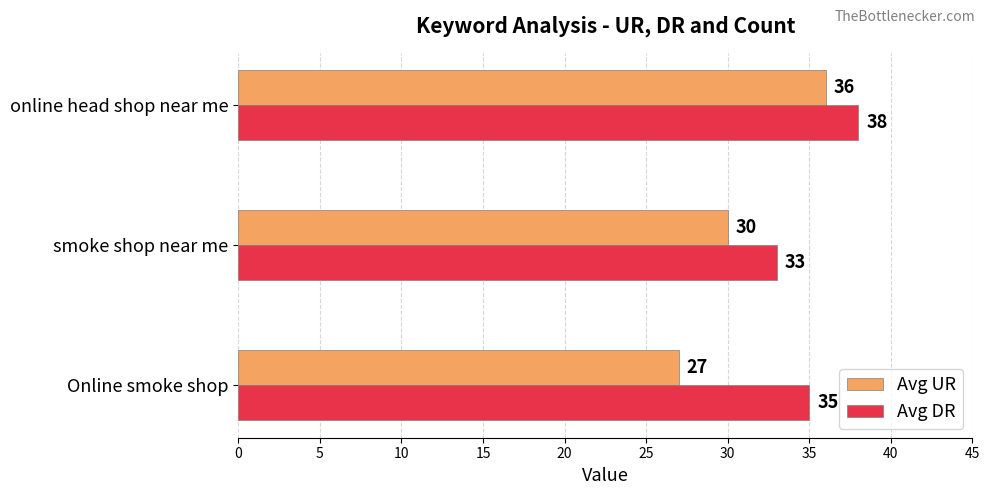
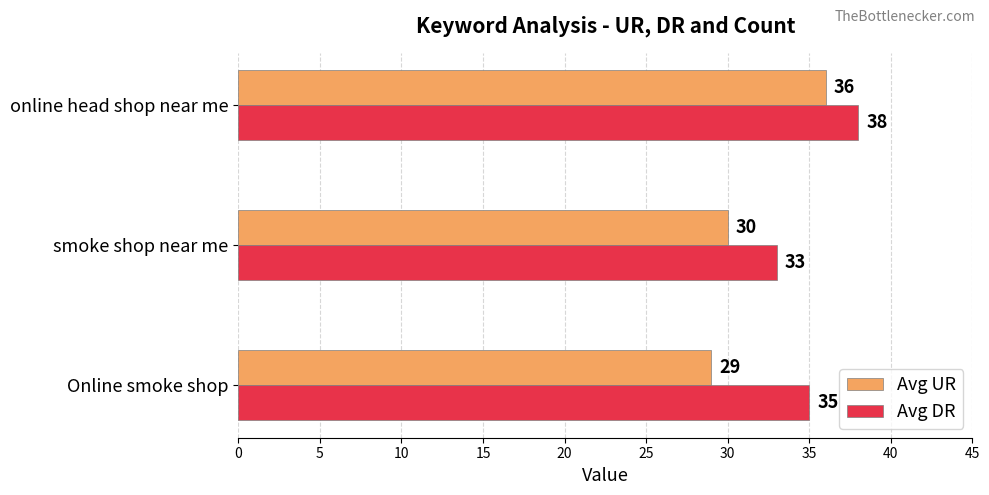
Avg UR, Online smoke shop: 27 -> 29
